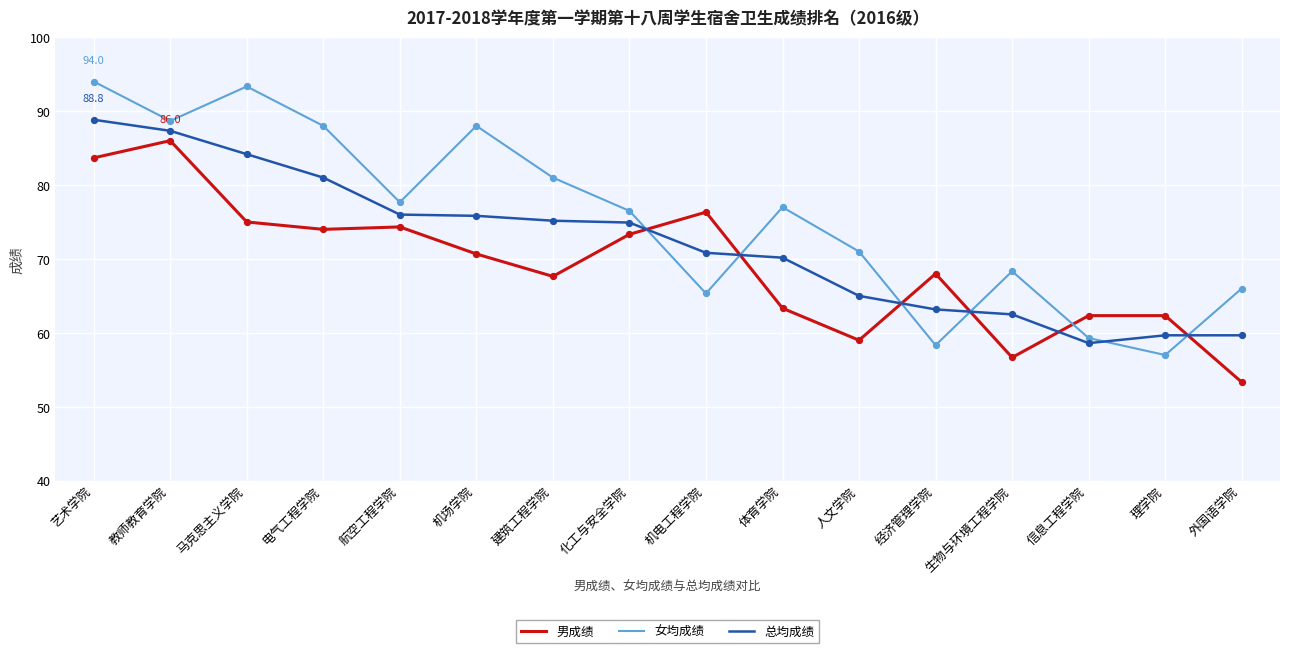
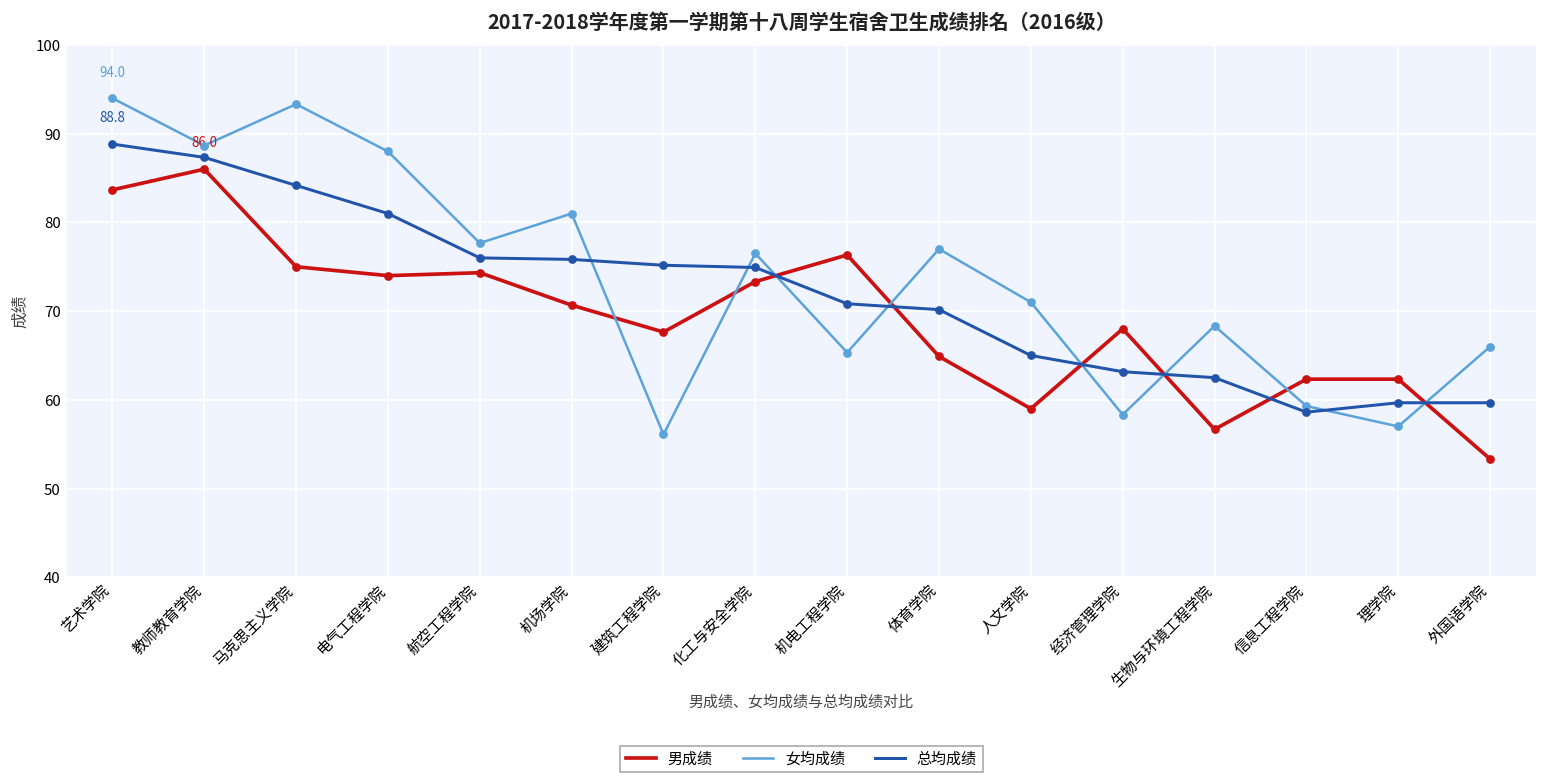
女均成绩, 机场学院: 88 -> 81
女均成绩, 建筑工程学院: 81 -> 56
男成绩, 体育学院: 63 -> 65
